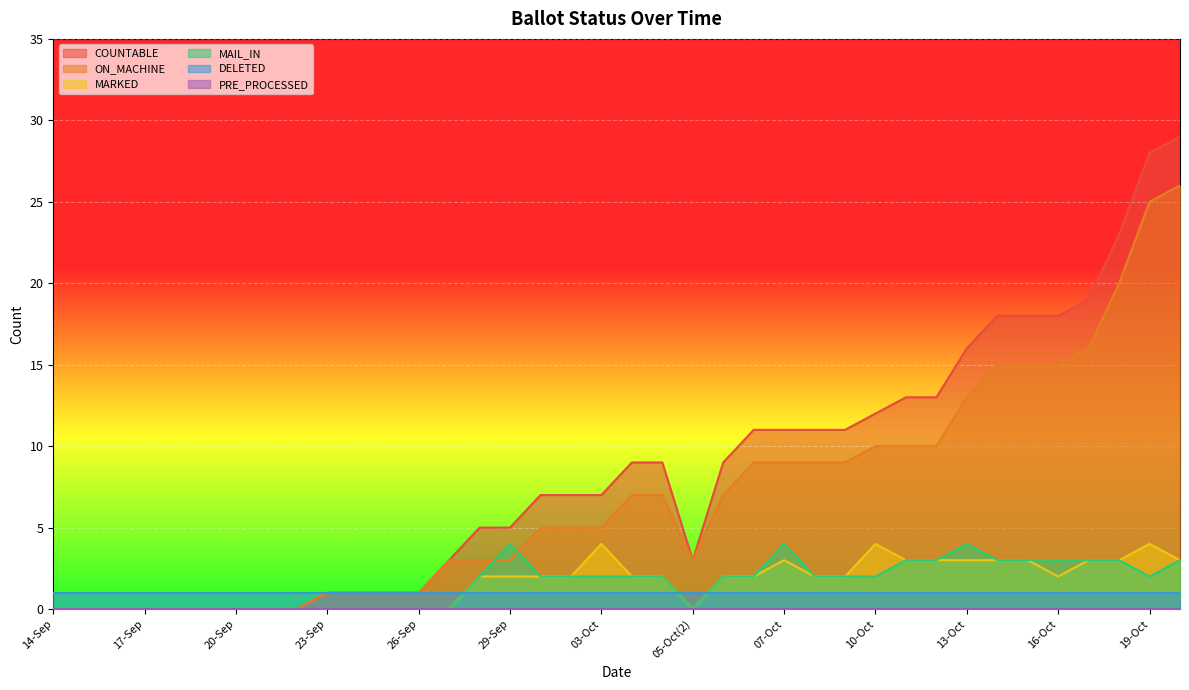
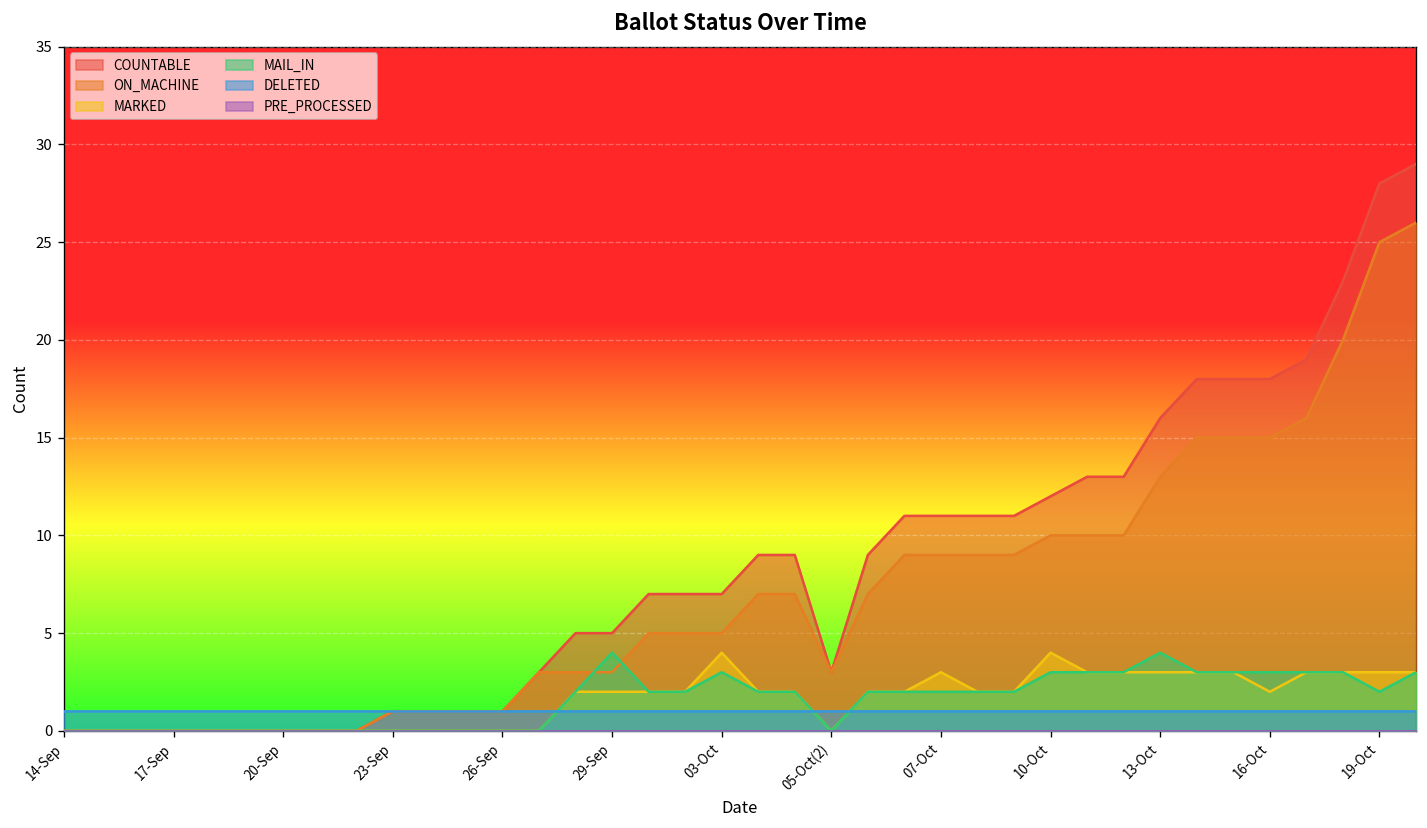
MAIL_IN, 03-Oct: 2 -> 3
MAIL_IN, 07-Oct: 4 -> 2
MAIL_IN, 10-Oct: 2 -> 3
MARKED, 19-Oct: 4 -> 3
